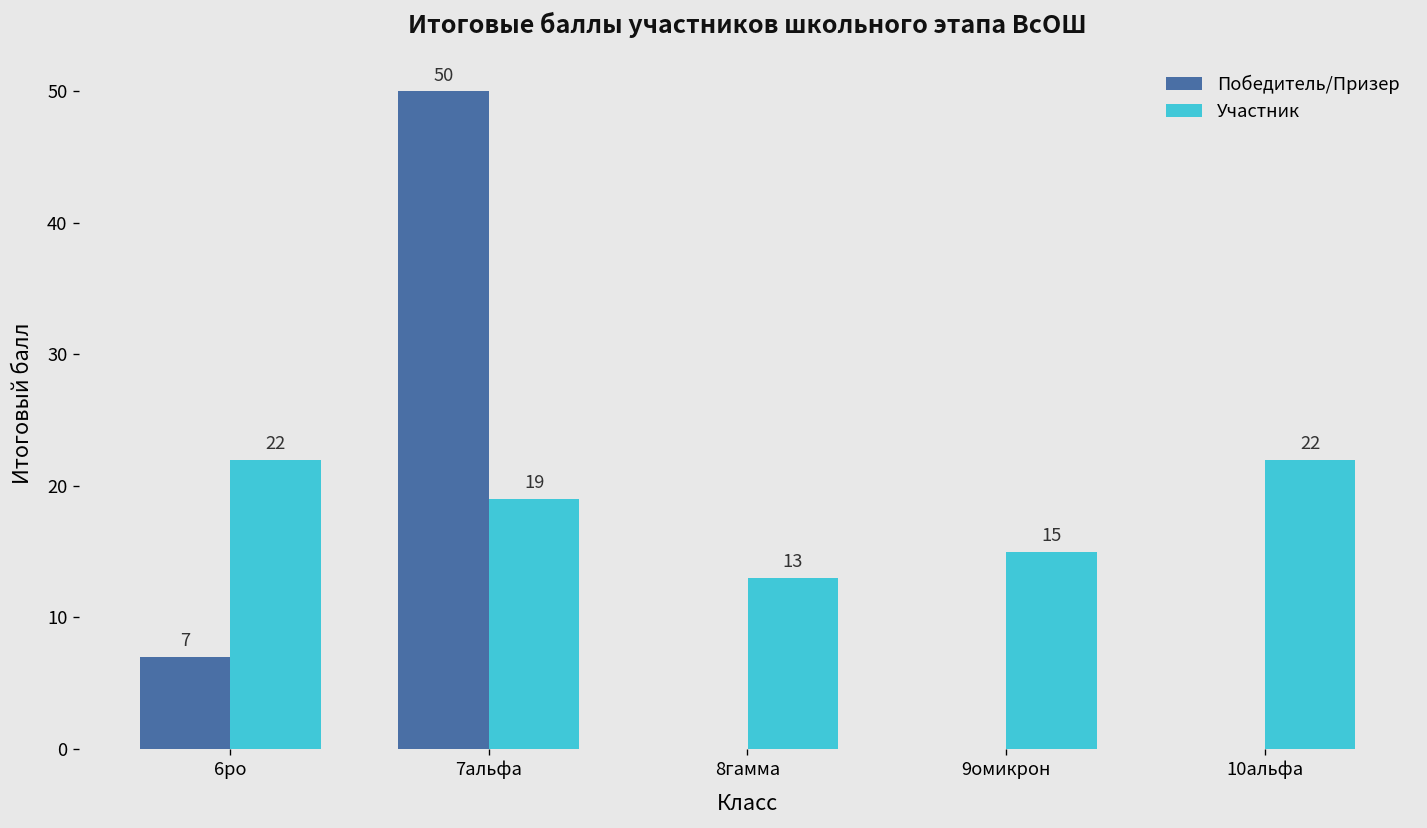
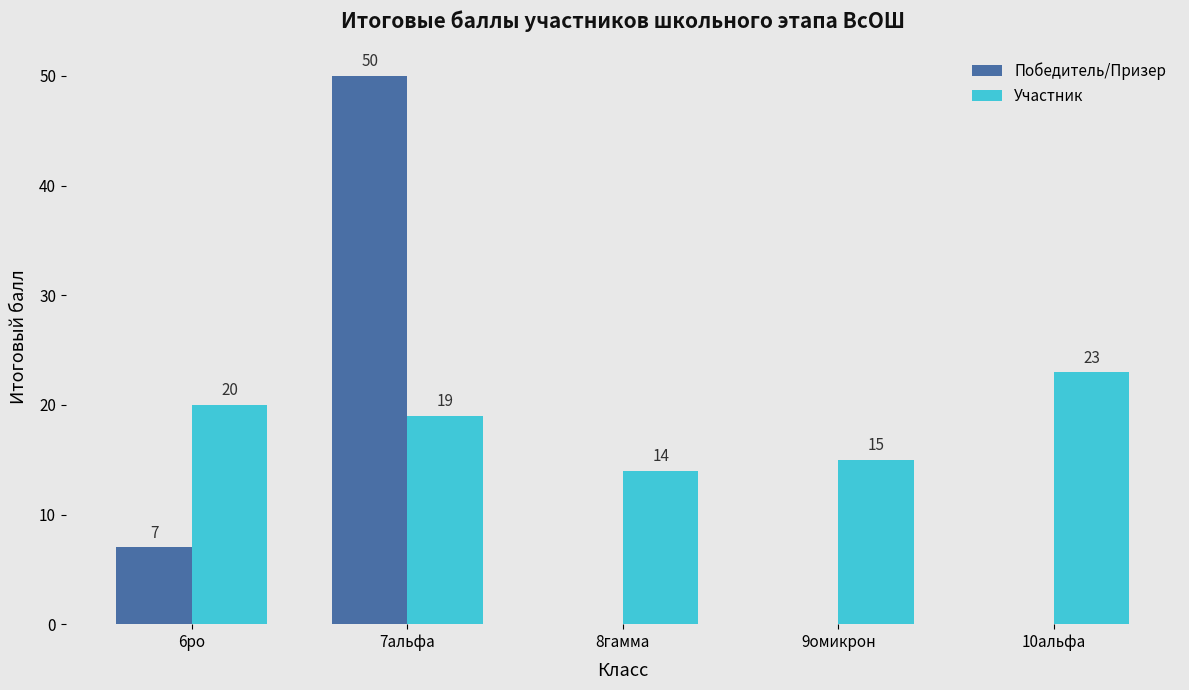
Участник, 6ро: 22 -> 20
Участник, 8гамма: 13 -> 14
Участник, 10альфа: 22 -> 23
